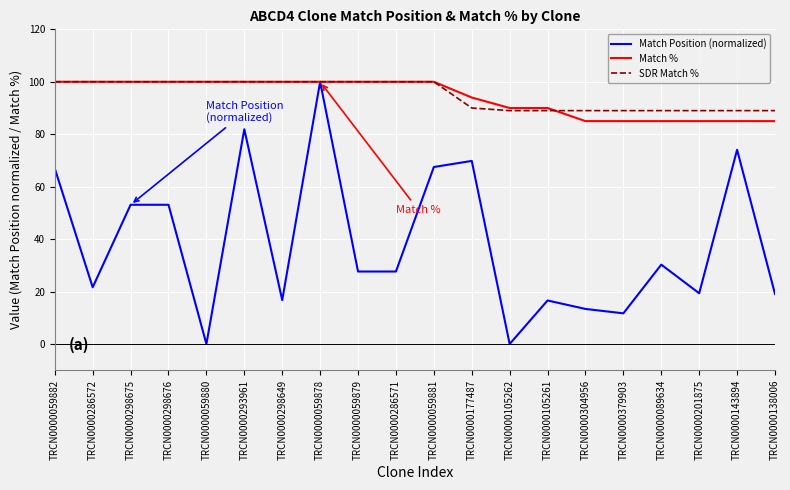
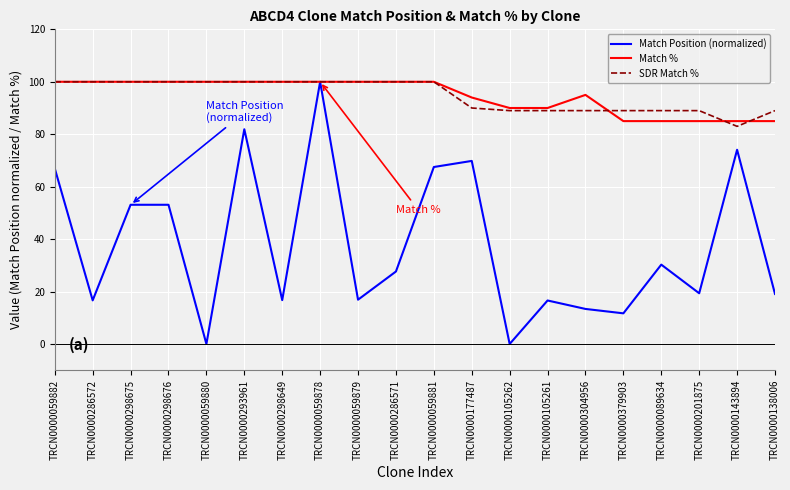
Match Position (normalized), TRCN0000286572: 22 -> 17
Match Position (normalized), TRCN0000059879: 28 -> 17
Match %, TRCN0000304956: 85 -> 95
SDR Match %, TRCN0000143894: 89 -> 83
